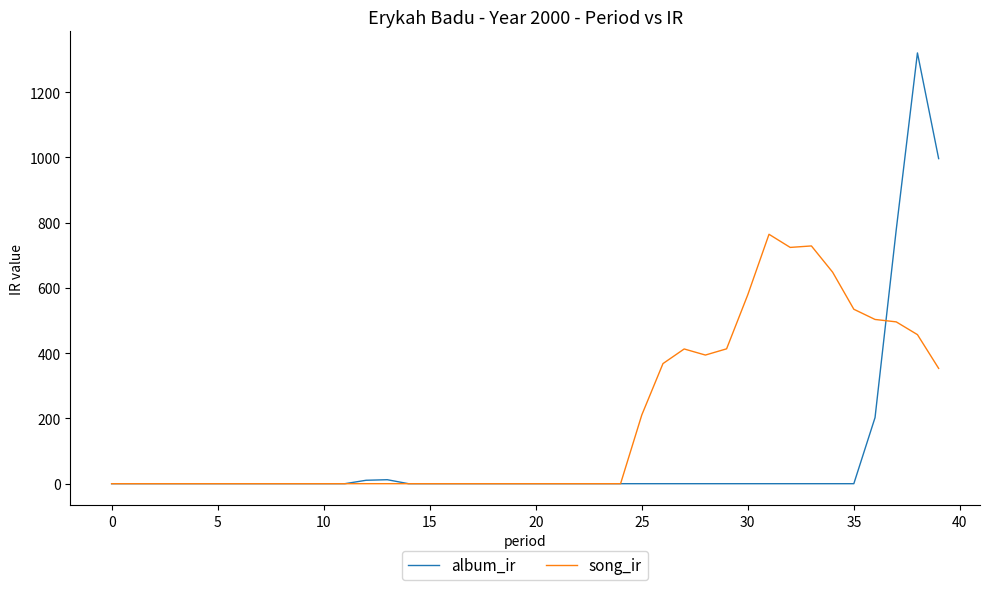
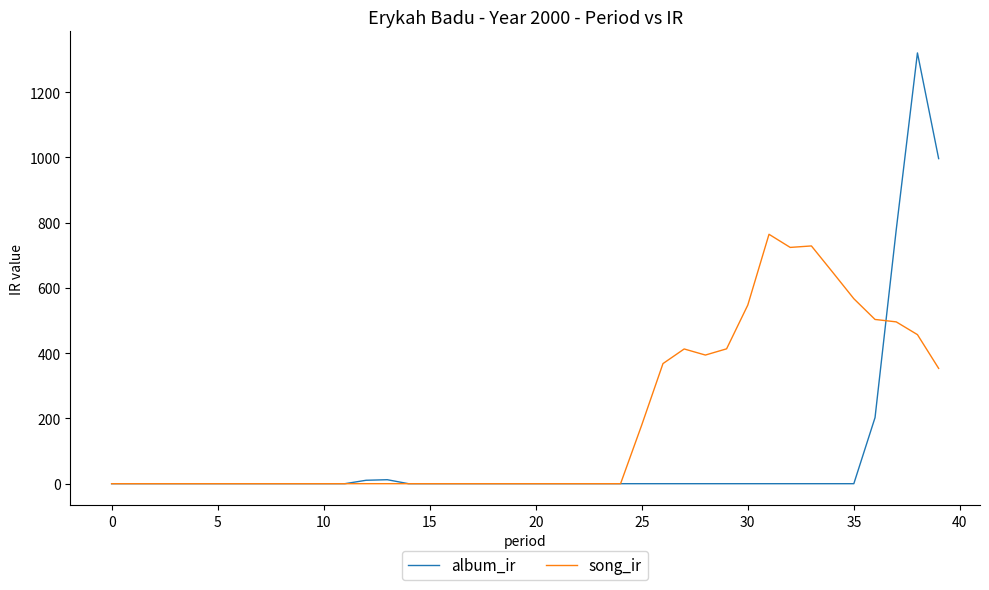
song_ir, 25: 210 -> 180
song_ir, 30: 580 -> 550
song_ir, 35: 530 -> 570
